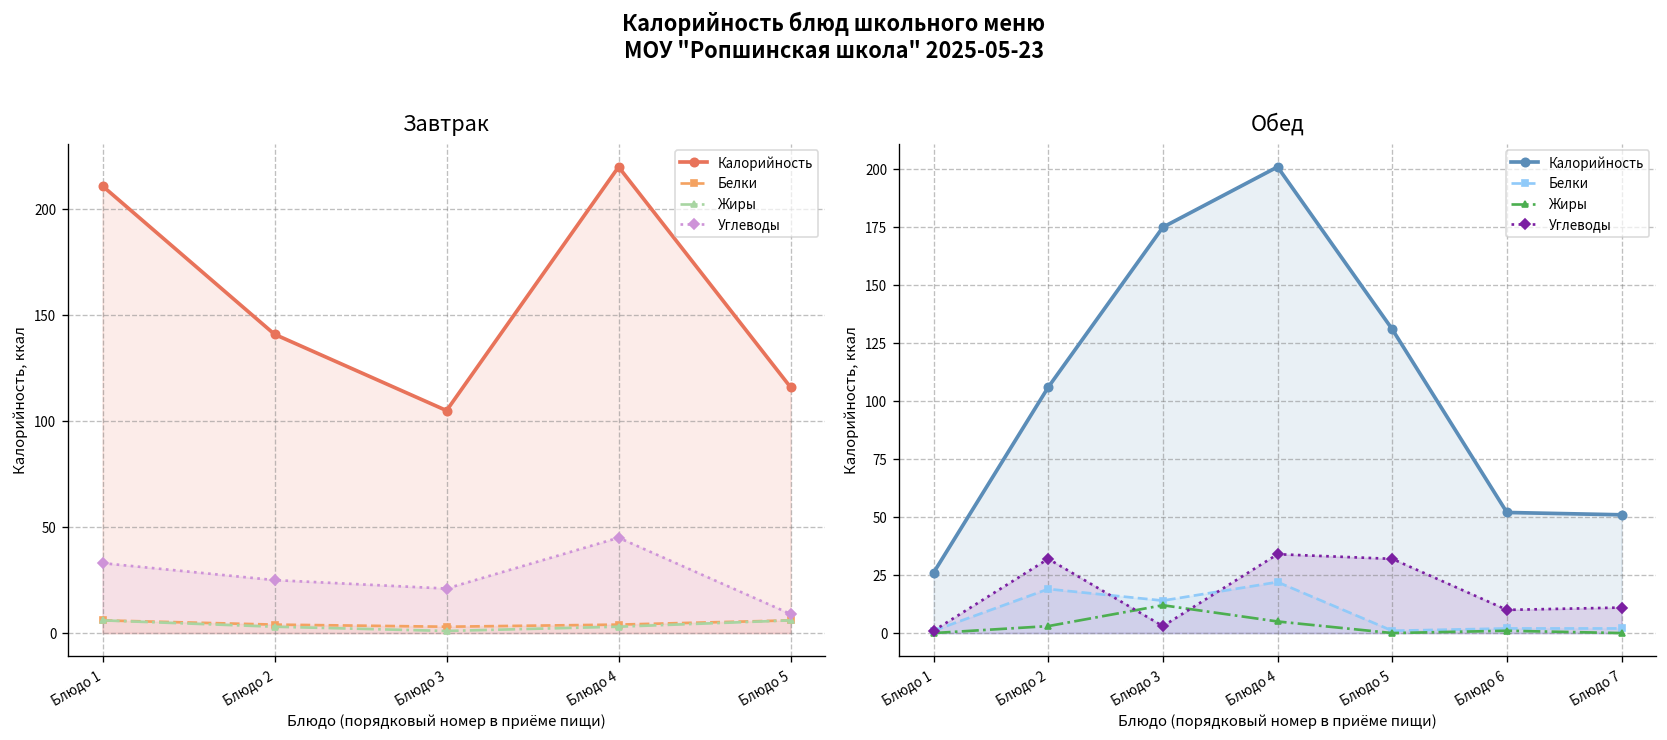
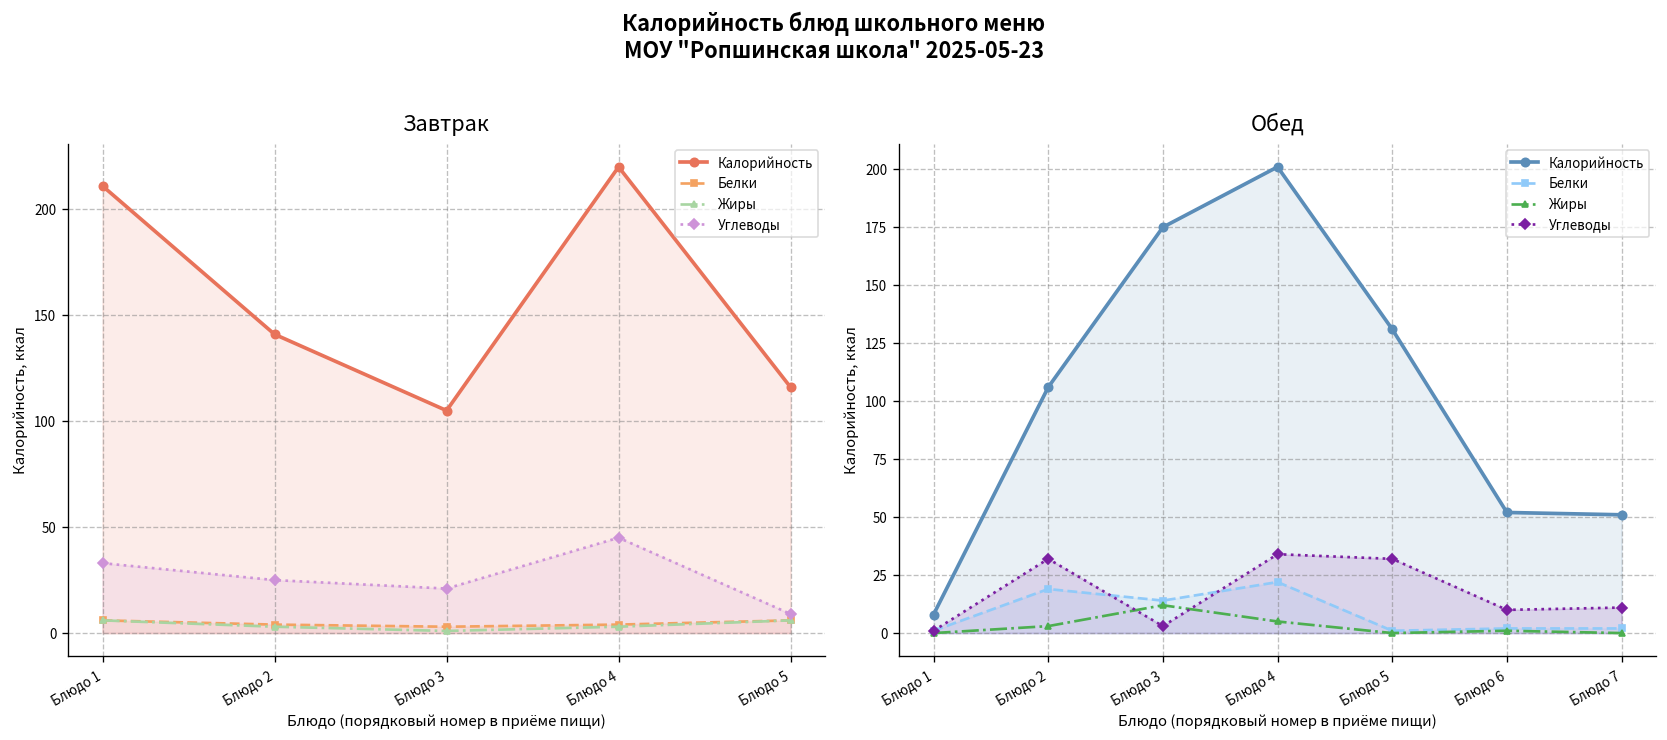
Обед, Калорийность, Блюдо 1: 26 -> 8
